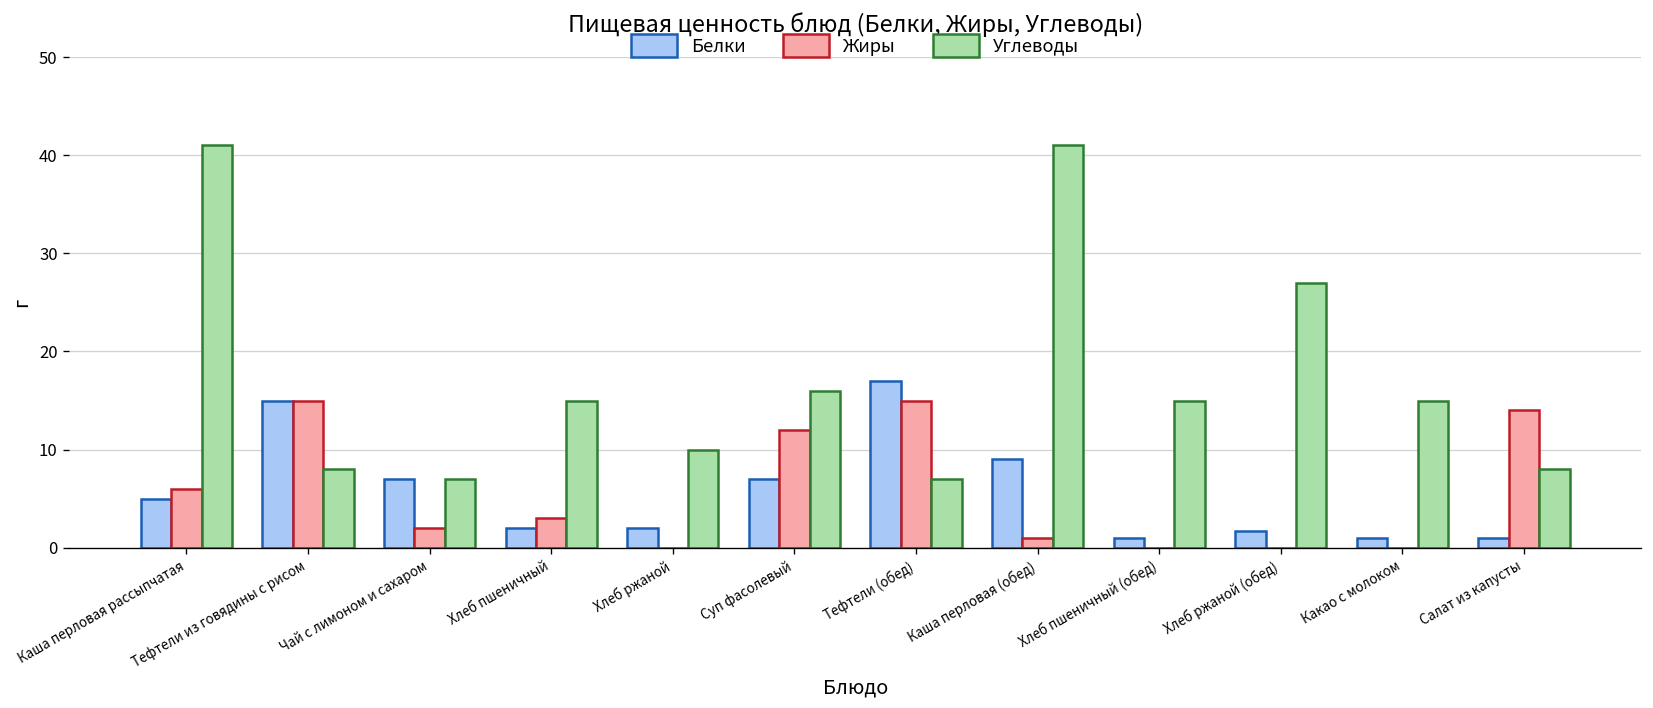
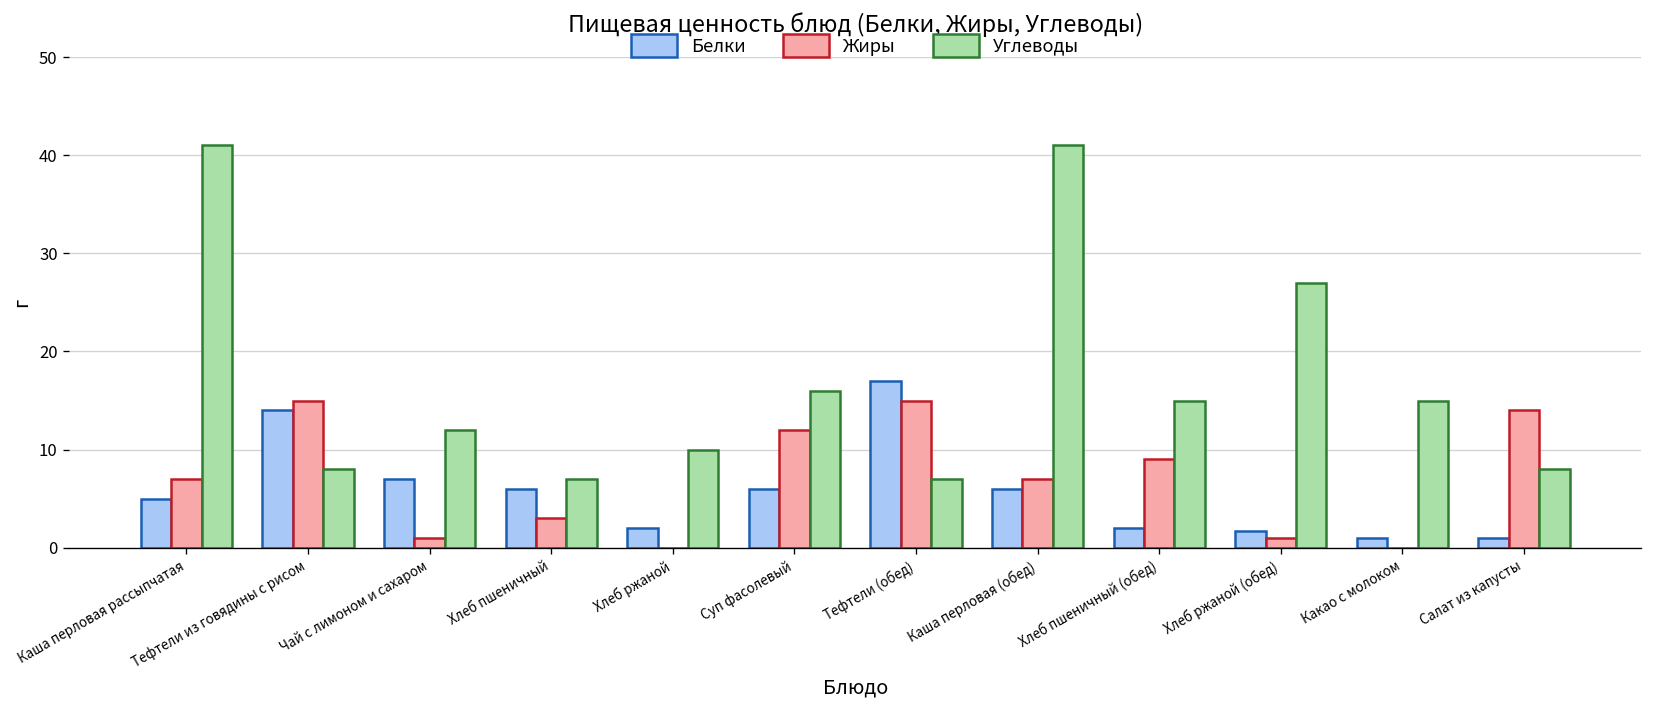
Жиры, Каша перловая рассыпчатая: 6 -> 7
Белки, Тефтели из говядины с рисом: 15 -> 14
Жиры, Чай с лимоном и сахаром: 2 -> 1
Углеводы, Чай с лимоном и сахаром: 7 -> 12
Белки, Хлеб пшеничный: 2 -> 6
Углеводы, Хлеб пшеничный: 15 -> 7
Белки, Суп фасолевый: 7 -> 6
Белки, Каша перловая (обед): 9 -> 6
Жиры, Каша перловая (обед): 1 -> 7
Белки, Хлеб пшеничный (обед): 1 -> 2
Жиры, Хлеб пшеничный (обед): 0 -> 9
Жиры, Хлеб ржаной (обед): 0 -> 1
